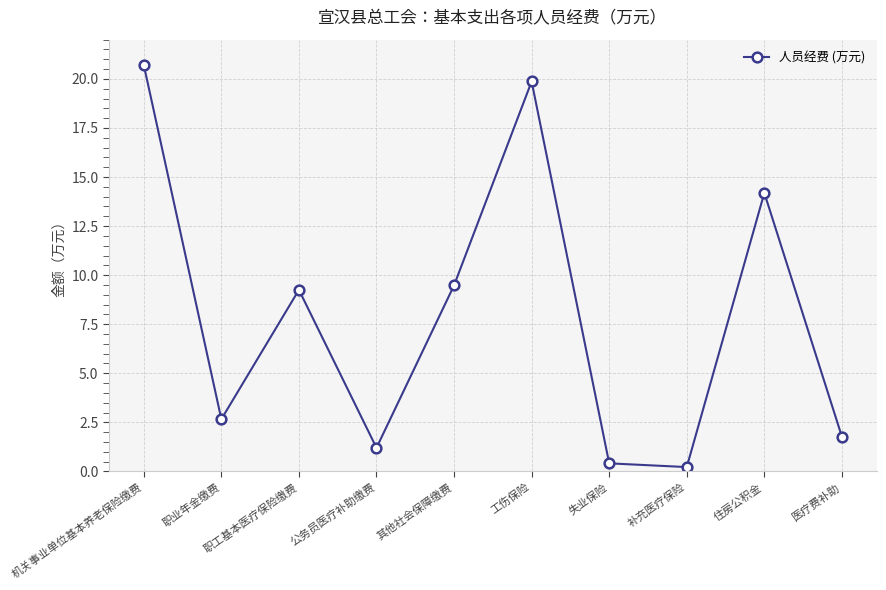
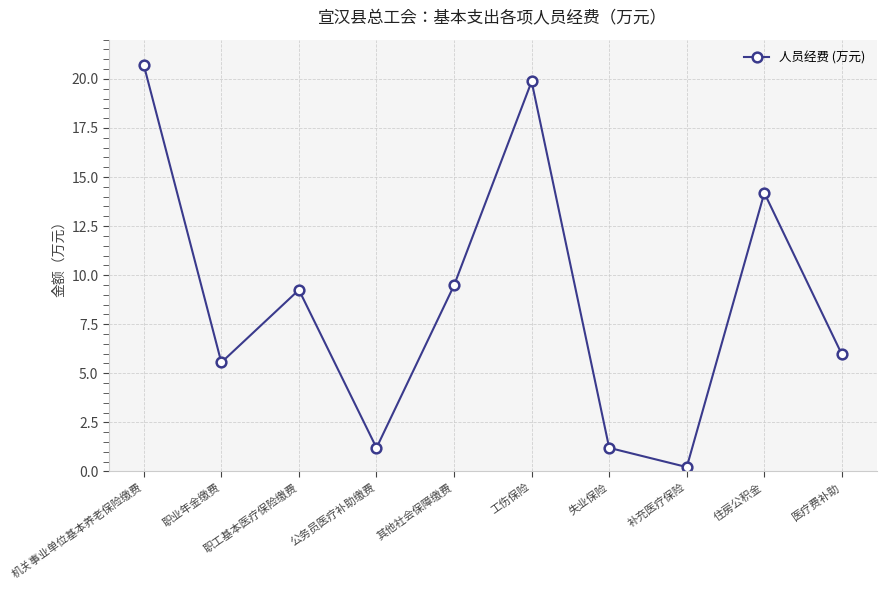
职业年金缴费: 2.7 -> 5.6
失业保险: 0.4 -> 1.2
医疗费补助: 1.8 -> 6.0
